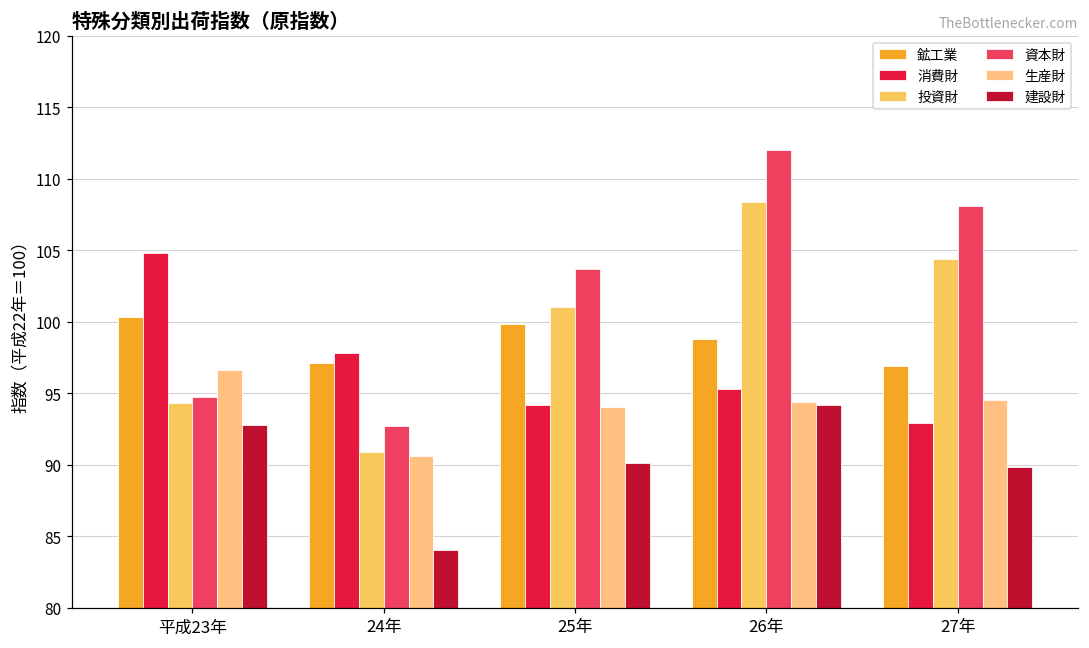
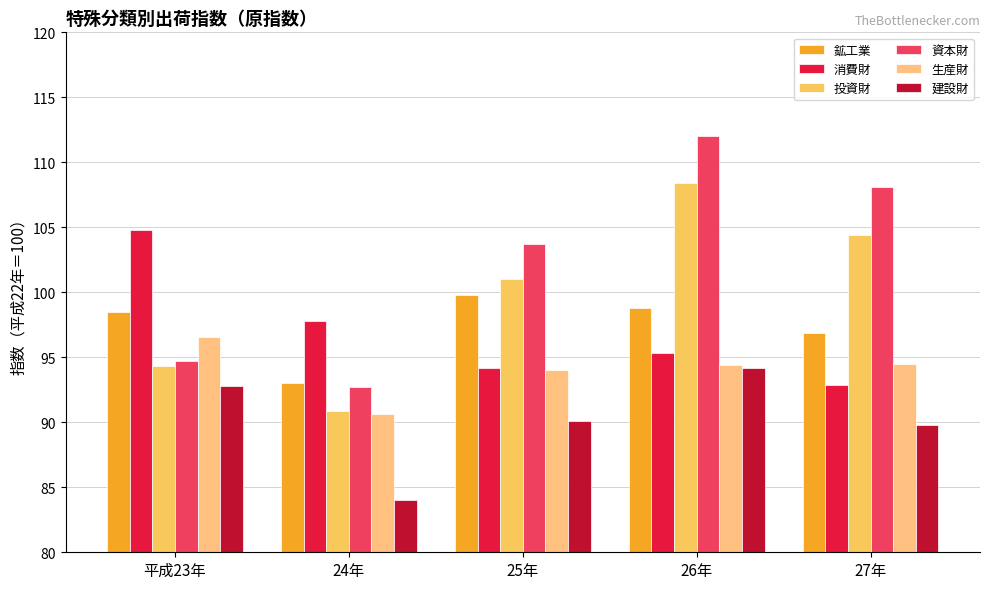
鉱工業, 平成23年: 100.3 -> 98.5
鉱工業, 24年: 97.1 -> 93.0
